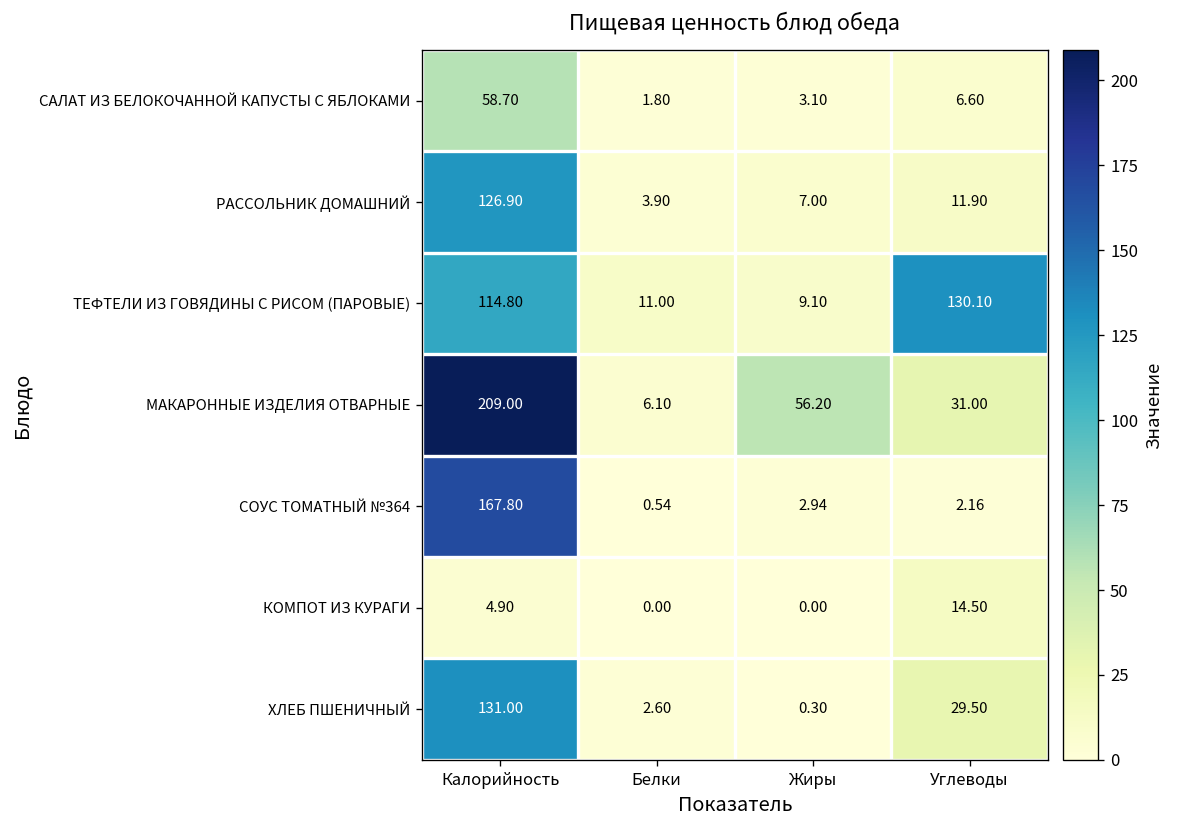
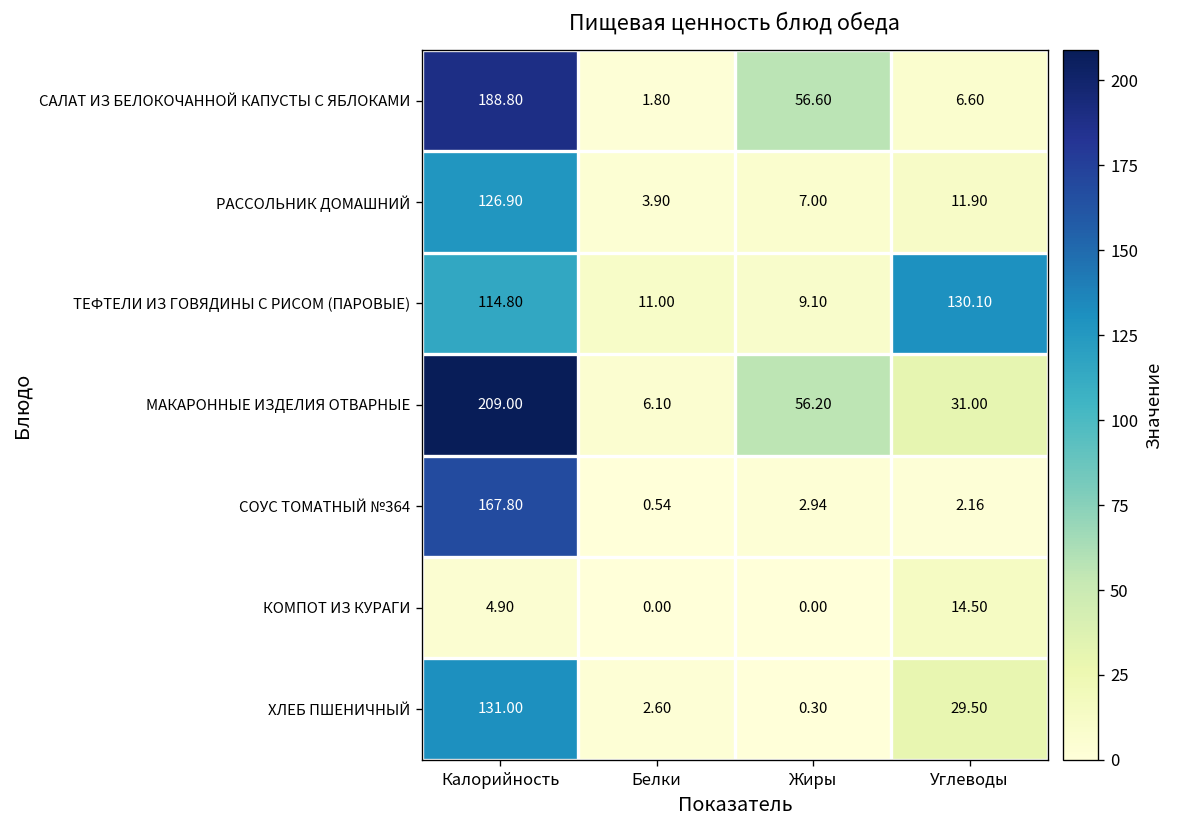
САЛАТ ИЗ БЕЛОКОЧАННОЙ КАПУСТЫ С ЯБЛОКАМИ, Калорийность: 58.70 -> 188.80
САЛАТ ИЗ БЕЛОКОЧАННОЙ КАПУСТЫ С ЯБЛОКАМИ, Жиры: 3.10 -> 56.60
